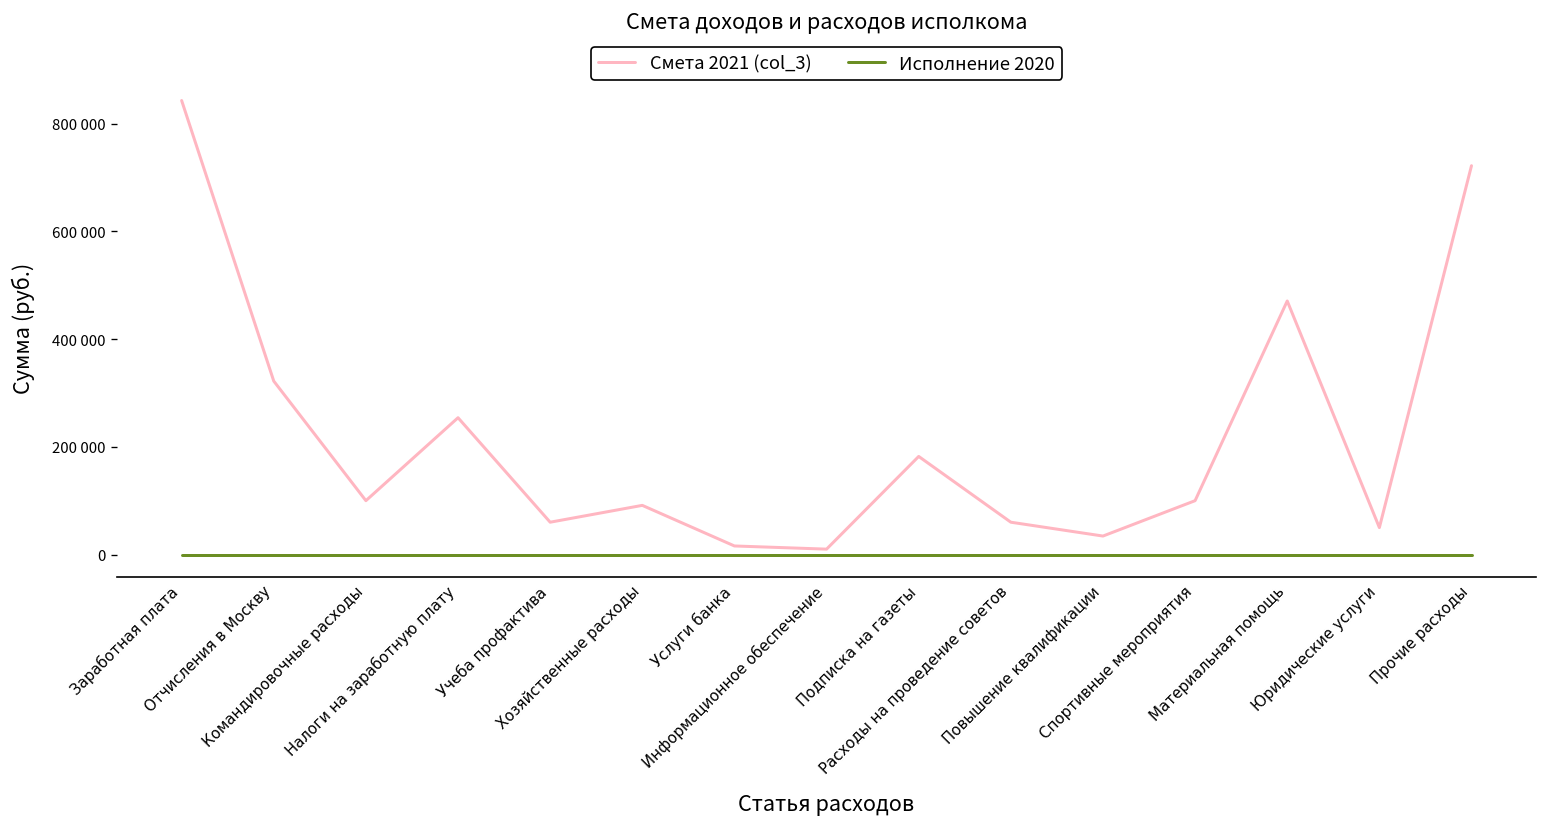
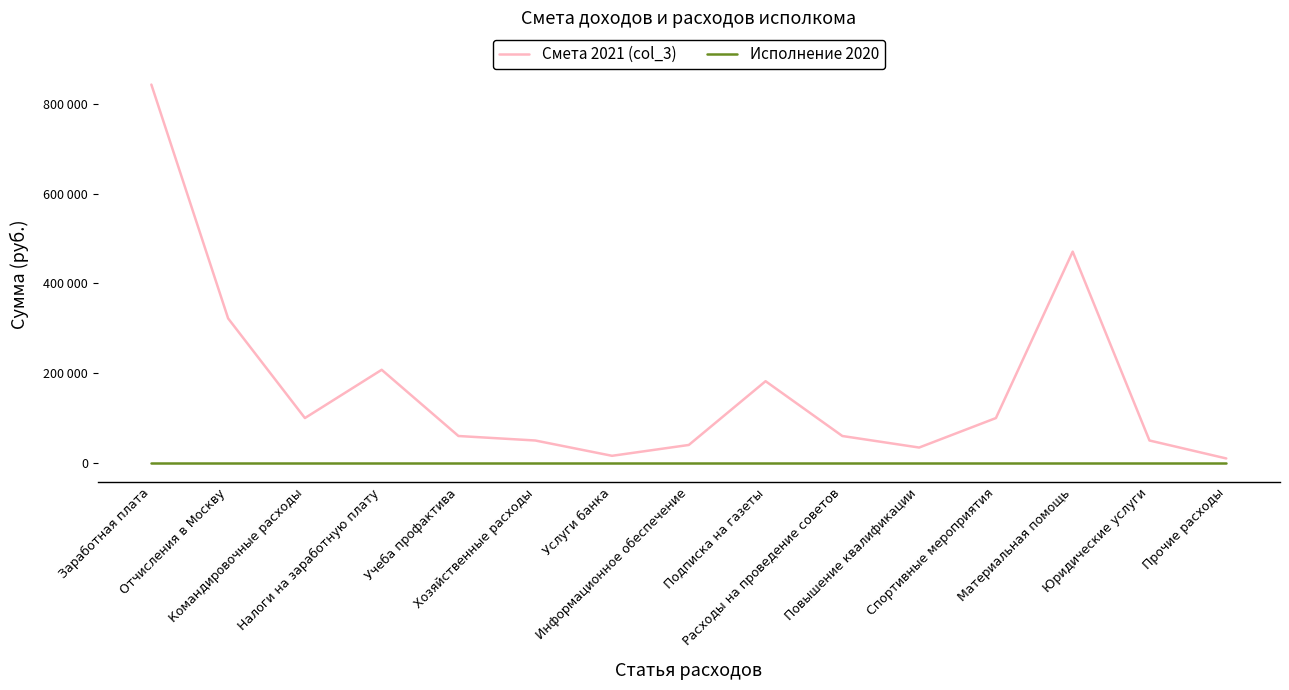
Смета 2021 (col_3), Налоги на заработную плату: 250000 -> 210000
Смета 2021 (col_3), Хозяйственные расходы: 90000 -> 50000
Смета 2021 (col_3), Информационное обеспечение: 10000 -> 40000
Смета 2021 (col_3), Прочие расходы: 720000 -> 10000
